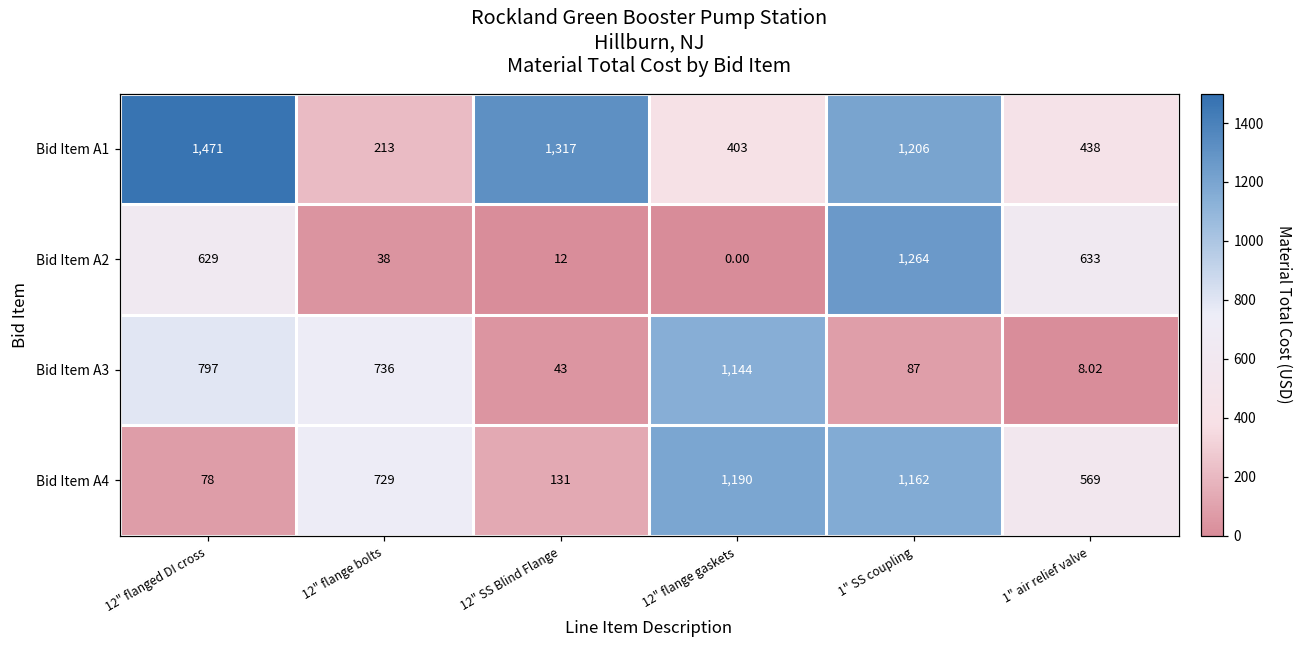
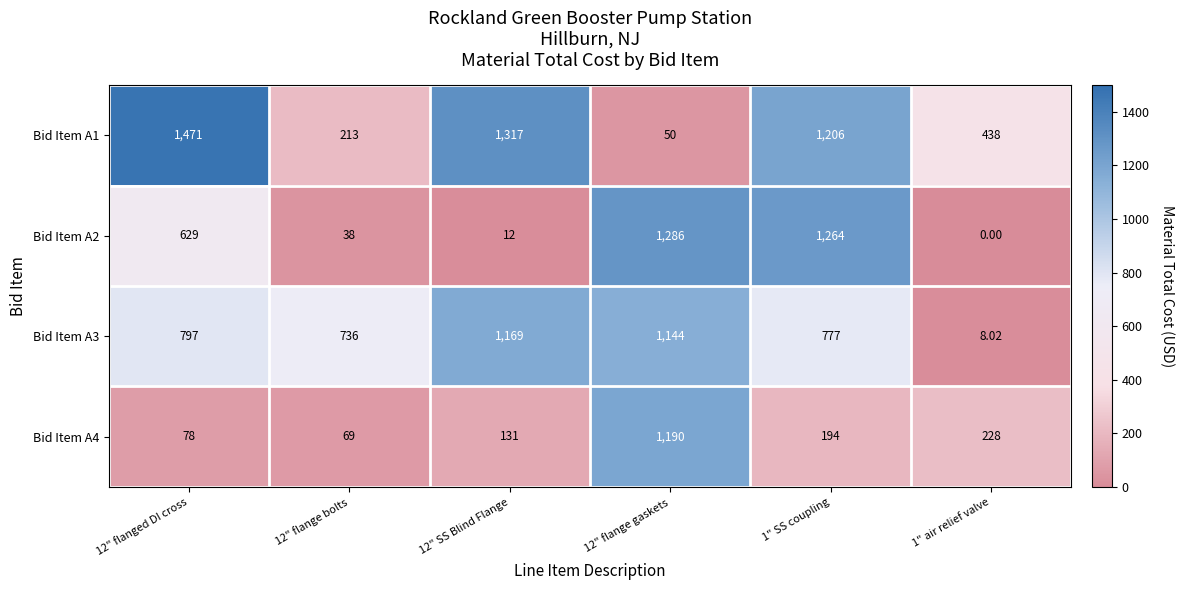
Bid Item A1, 12" flange gaskets: 403 -> 50
Bid Item A2, 12" flange gaskets: 0.00 -> 1,286
Bid Item A2, 1" air relief valve: 633 -> 0.00
Bid Item A3, 12" SS Blind Flange: 43 -> 1,169
Bid Item A3, 1" SS coupling: 87 -> 777
Bid Item A4, 12" flange bolts: 729 -> 69
Bid Item A4, 1" SS coupling: 1,162 -> 194
Bid Item A4, 1" air relief valve: 569 -> 228
